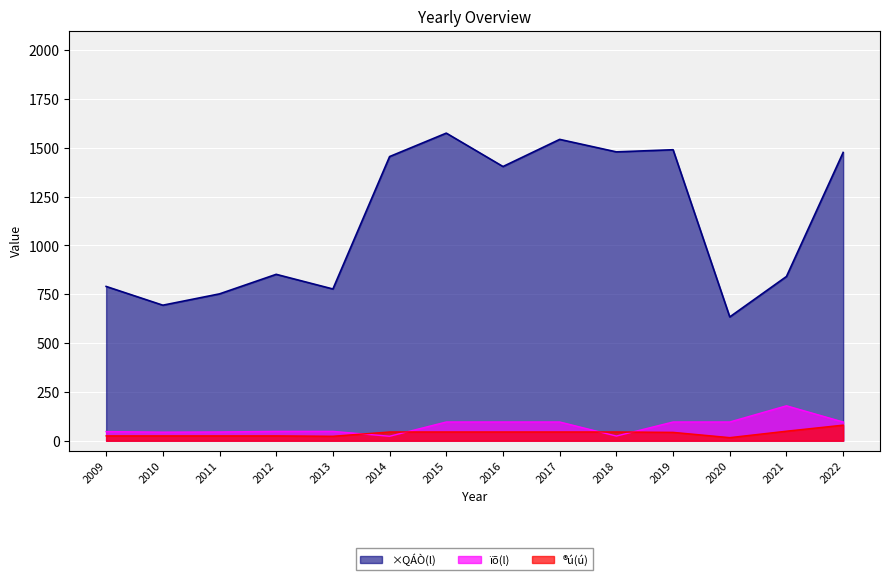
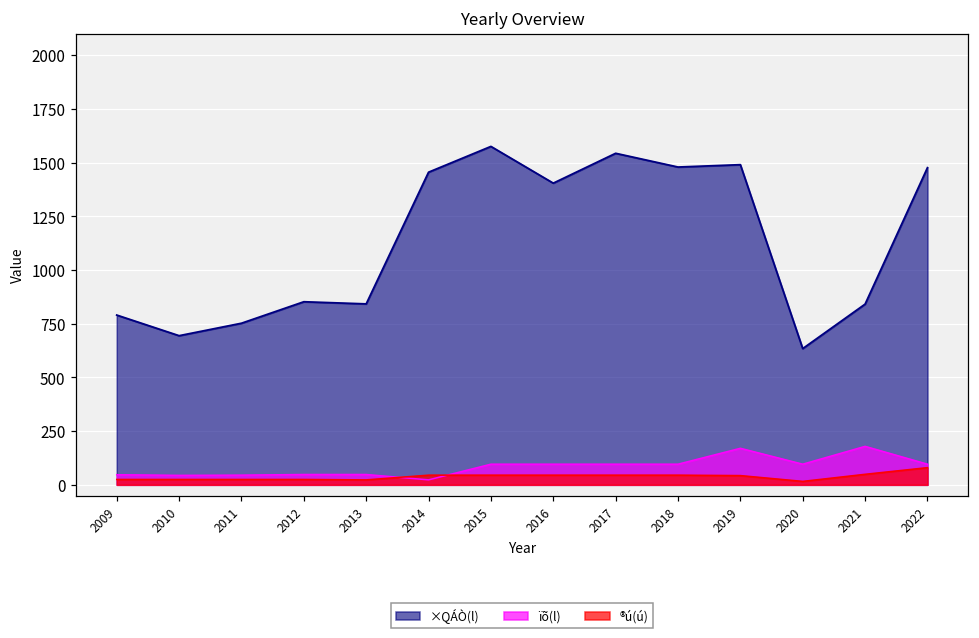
×QÁÒ(l), 2013: 780 -> 840
ïõ(l), 2018: 20 -> 100
ïõ(l), 2019: 100 -> 170
